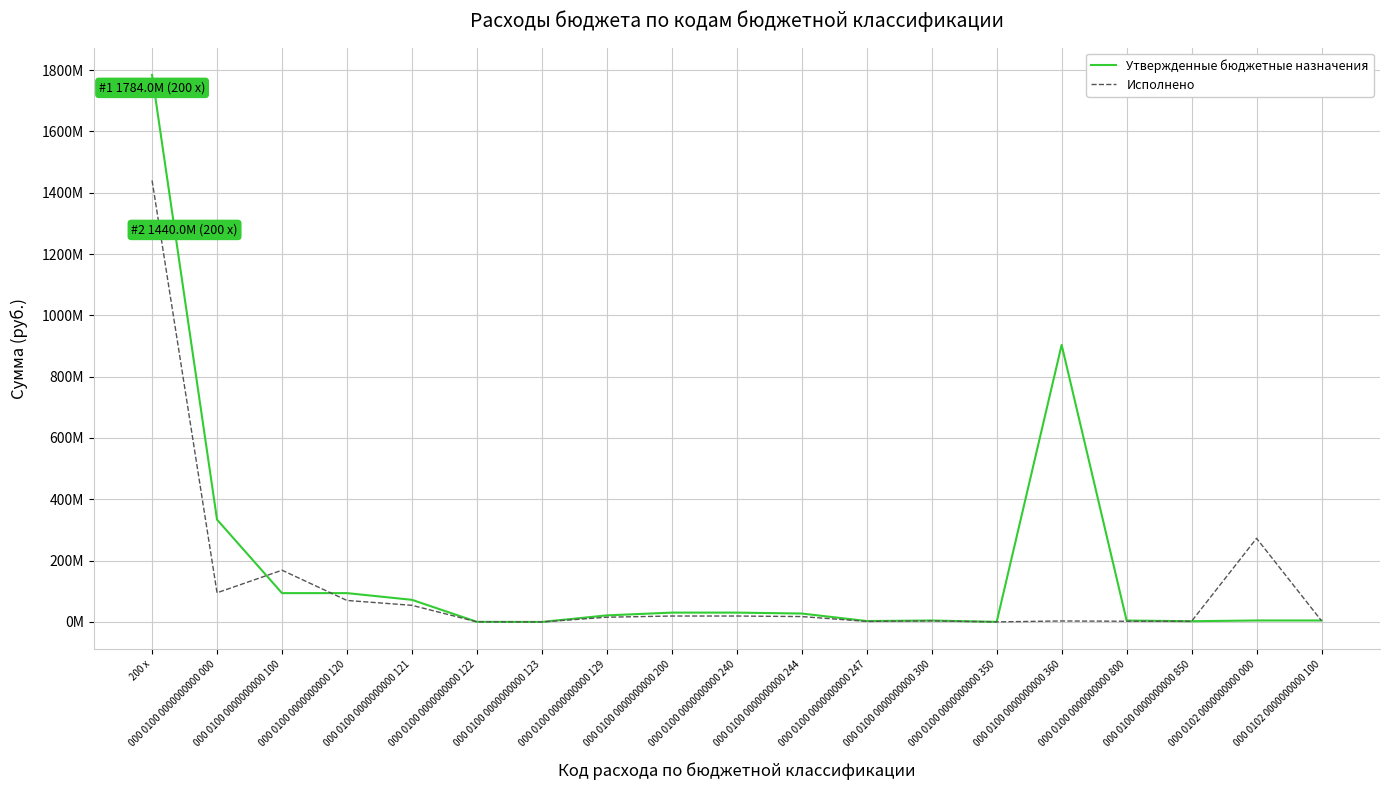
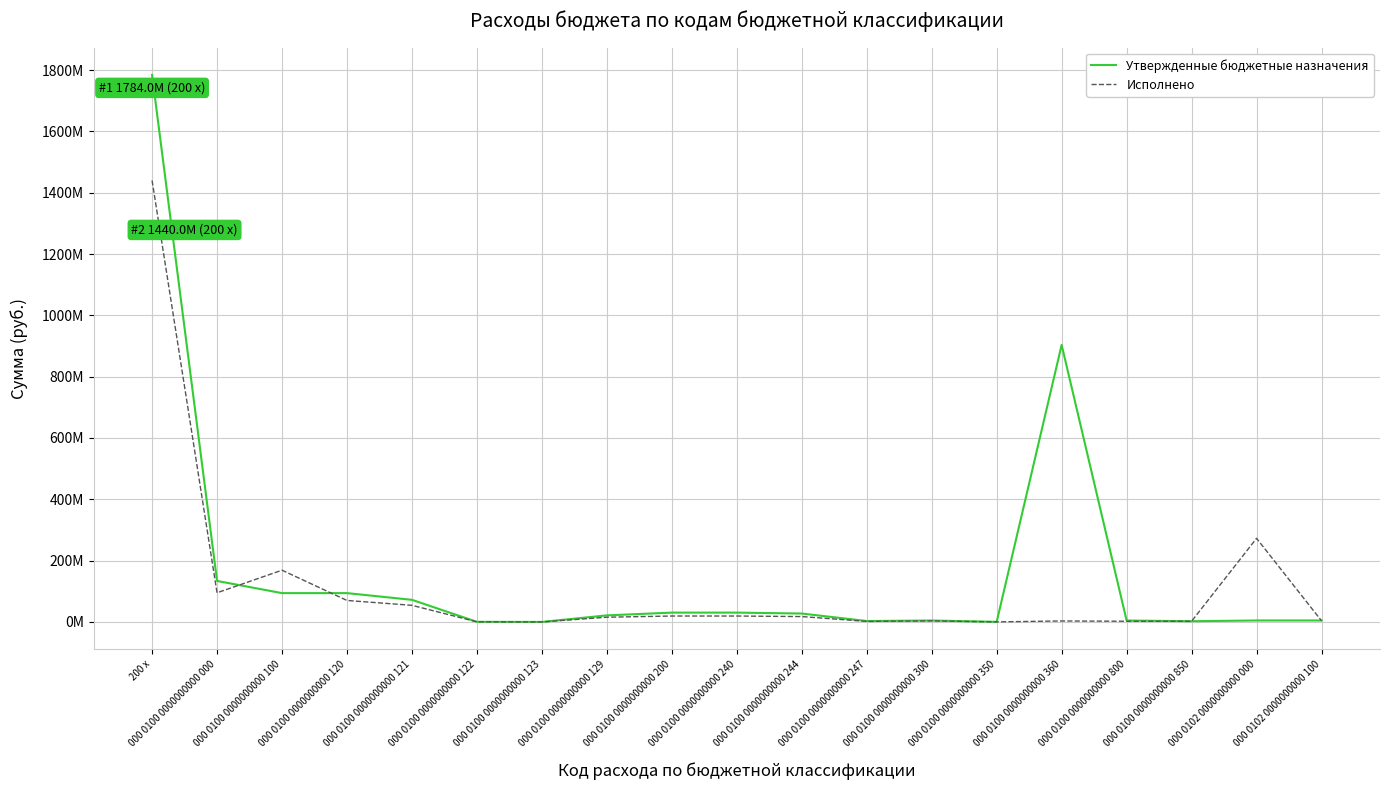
Утвержденные бюджетные назначения, 000 0100 0000000000 000: 330000000 -> 130000000
